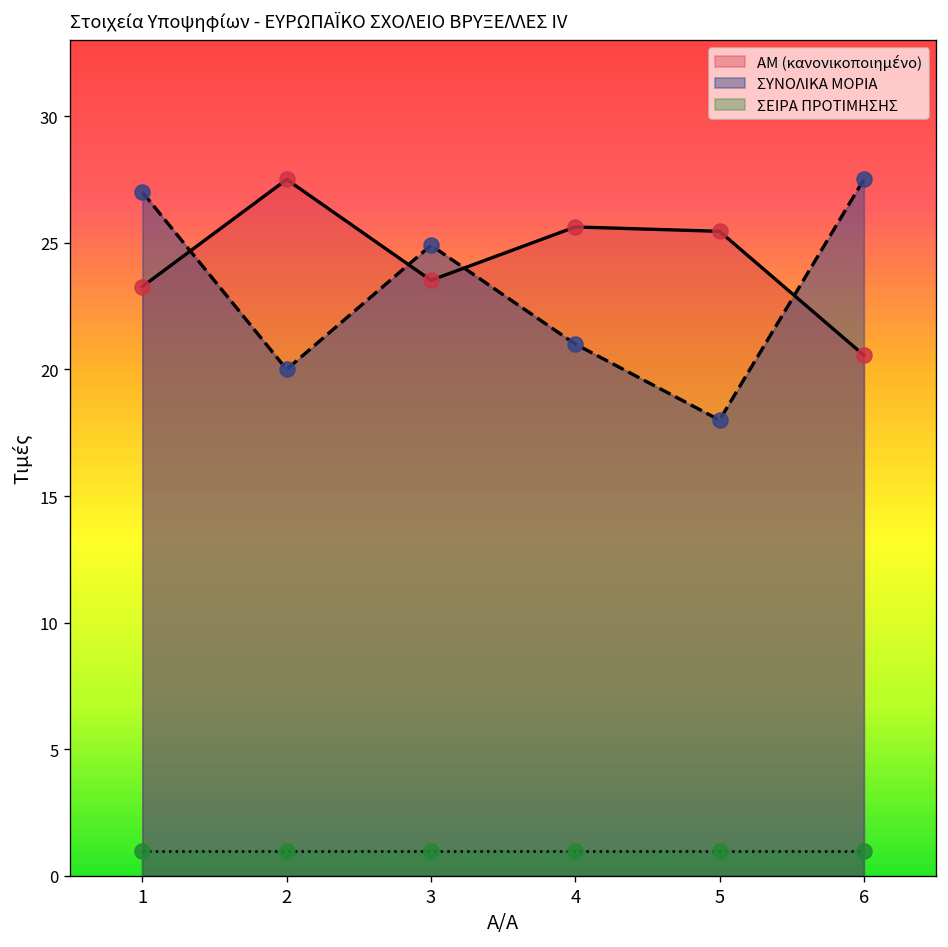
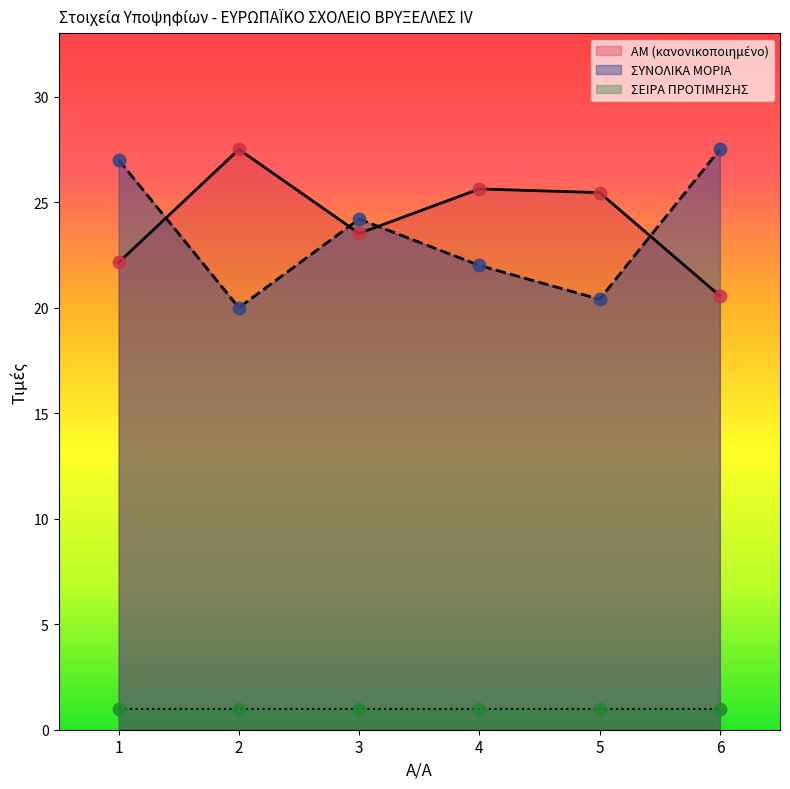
ΑΜ (κανονικοποιημένο), 1: 23.3 -> 22.1
ΣΥΝΟΛΙΚΑ ΜΟΡΙΑ, 3: 24.9 -> 24.2
ΣΥΝΟΛΙΚΑ ΜΟΡΙΑ, 4: 21 -> 22
ΣΥΝΟΛΙΚΑ ΜΟΡΙΑ, 5: 18.0 -> 20.4
